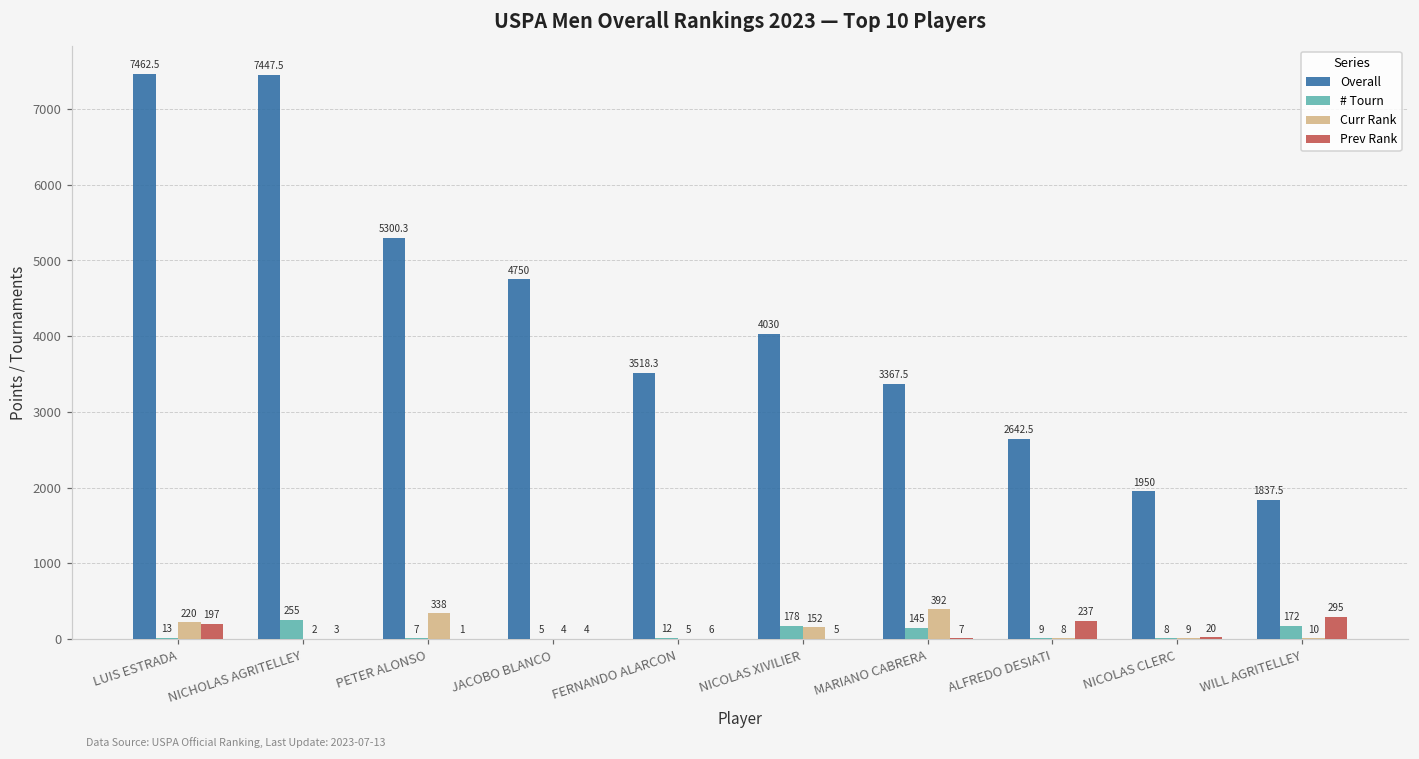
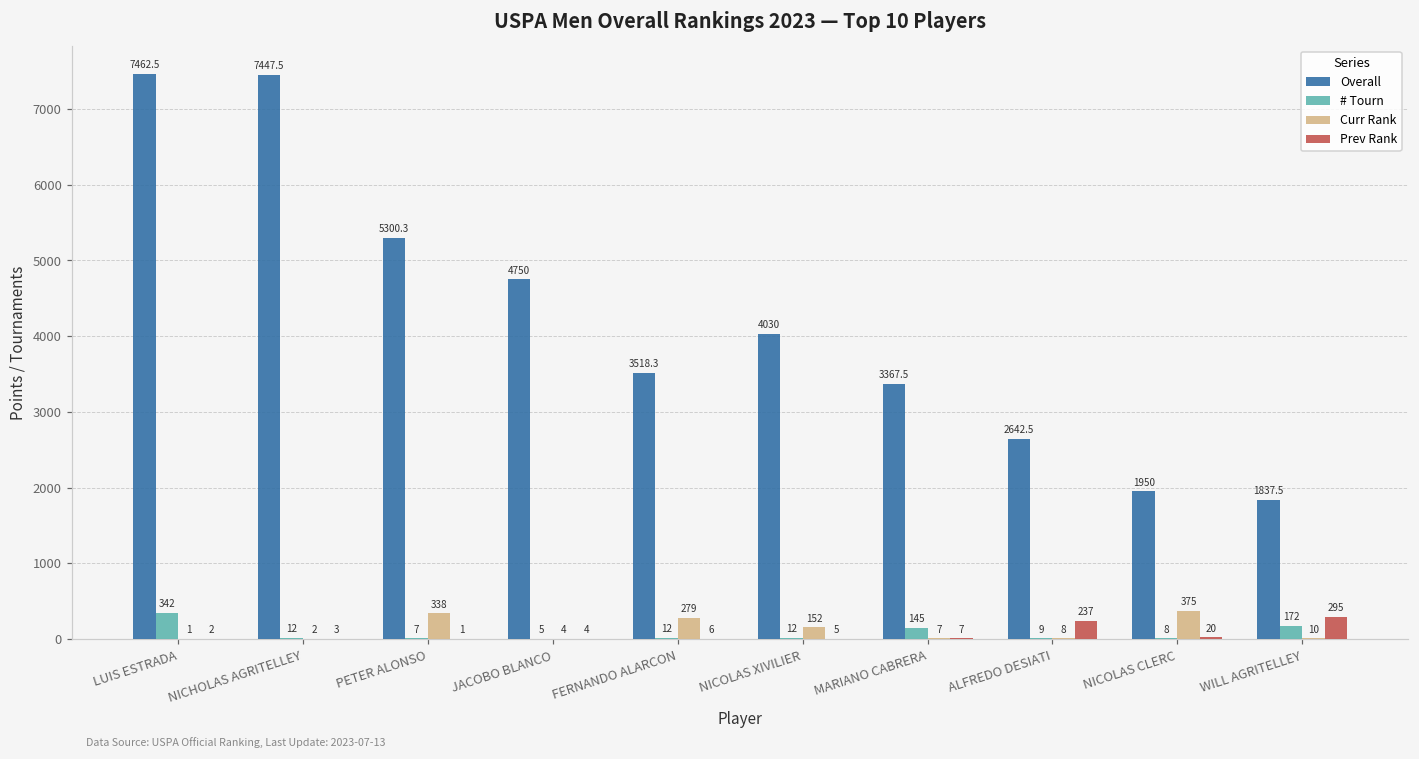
# Tourn, LUIS ESTRADA: 13 -> 342
Curr Rank, LUIS ESTRADA: 220 -> 1
Prev Rank, LUIS ESTRADA: 197 -> 2
# Tourn, NICHOLAS AGRITELLEY: 255 -> 12
Curr Rank, FERNANDO ALARCON: 5 -> 279
# Tourn, NICOLAS XIVILIER: 178 -> 12
Curr Rank, MARIANO CABRERA: 392 -> 7
Curr Rank, NICOLAS CLERC: 9 -> 375
